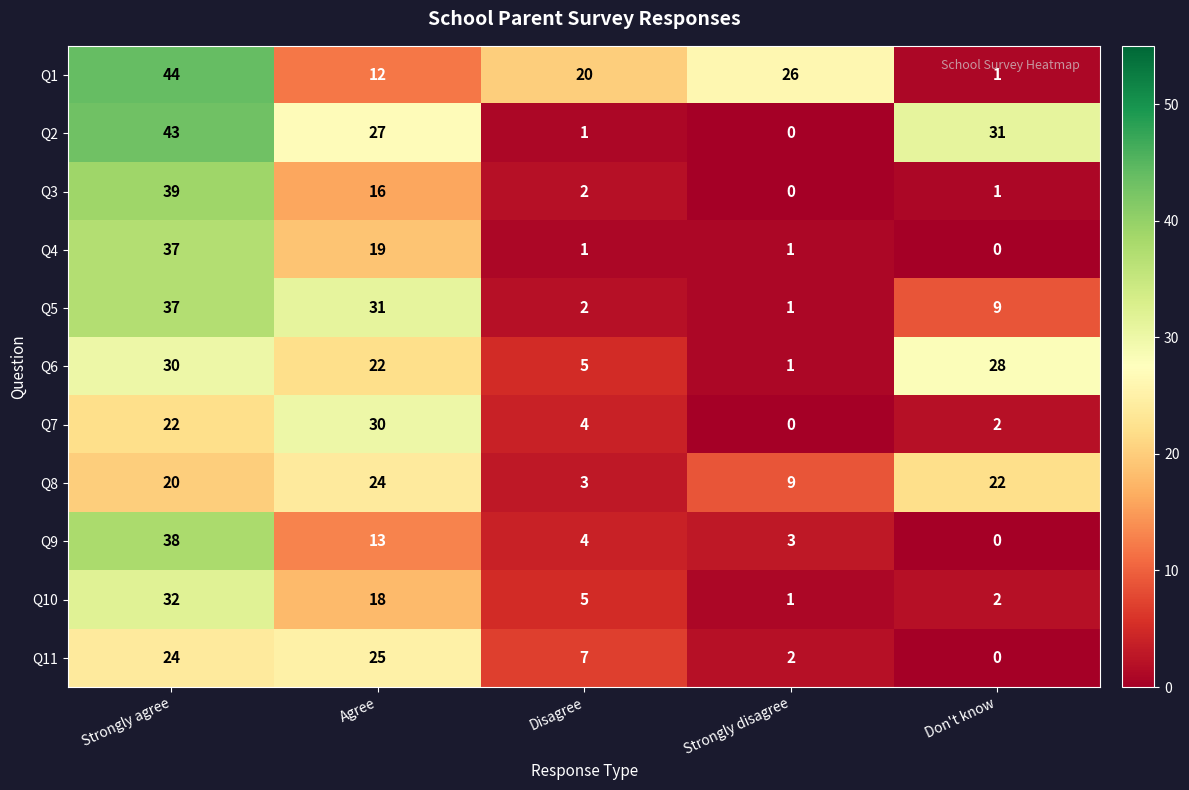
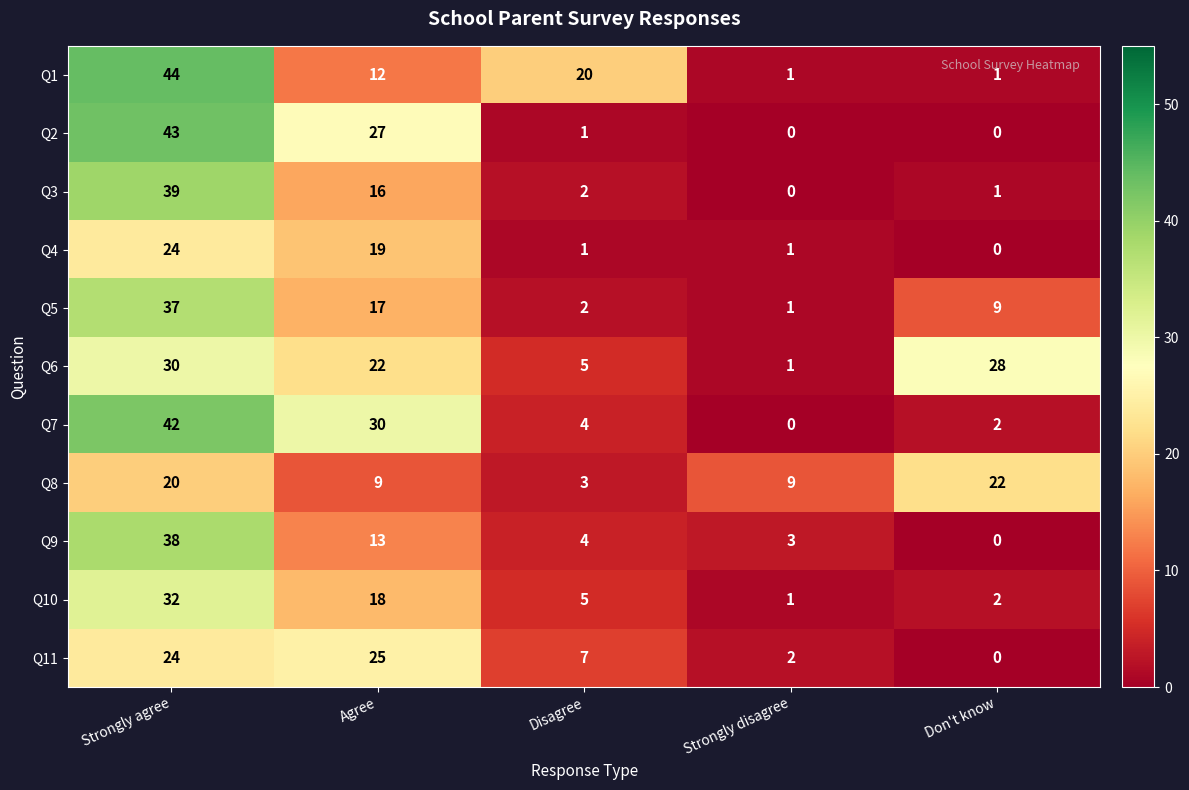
Q1, Strongly disagree: 26 -> 1
Q2, Don't know: 31 -> 0
Q4, Strongly agree: 37 -> 24
Q5, Agree: 31 -> 17
Q7, Strongly agree: 22 -> 42
Q8, Agree: 24 -> 9
